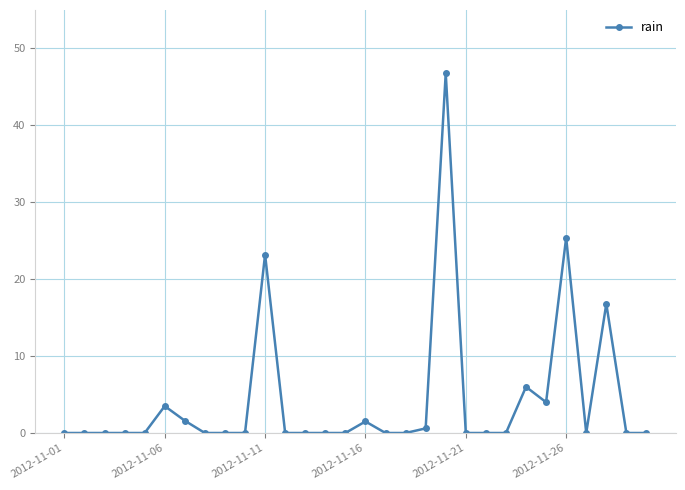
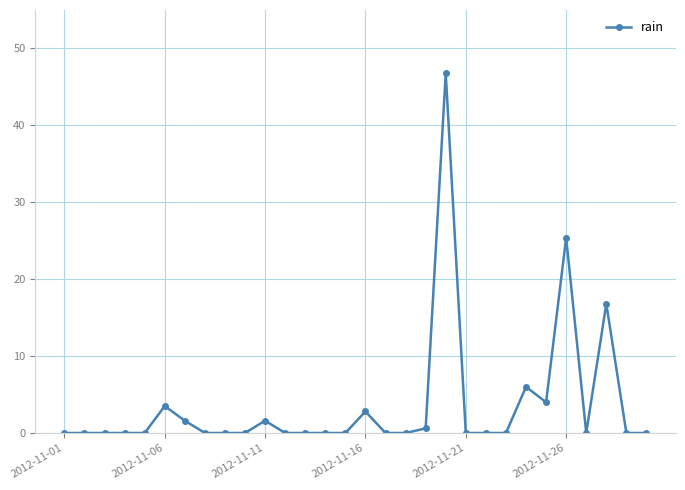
2012-11-11: 23 -> 2
2012-11-16: 2 -> 3
